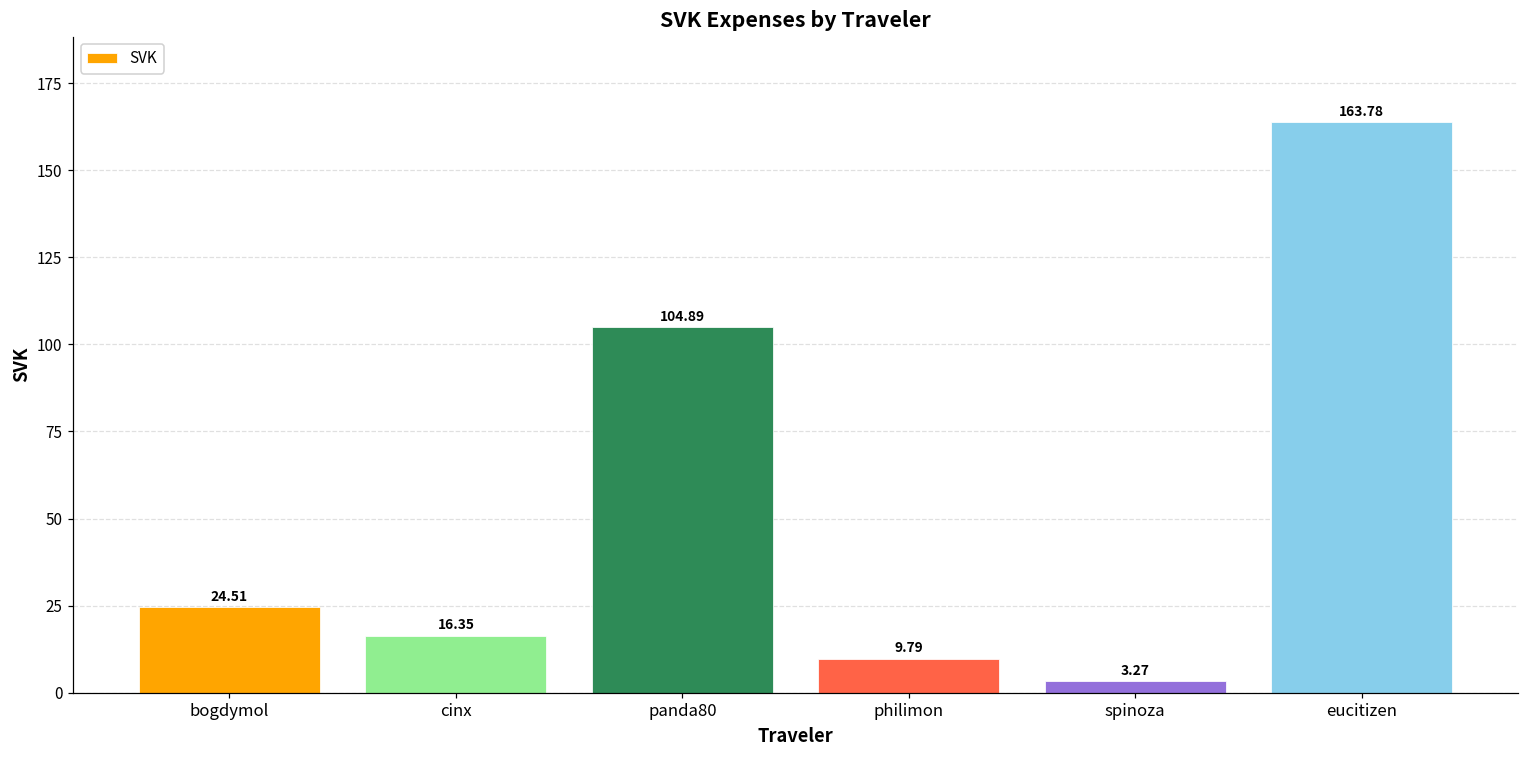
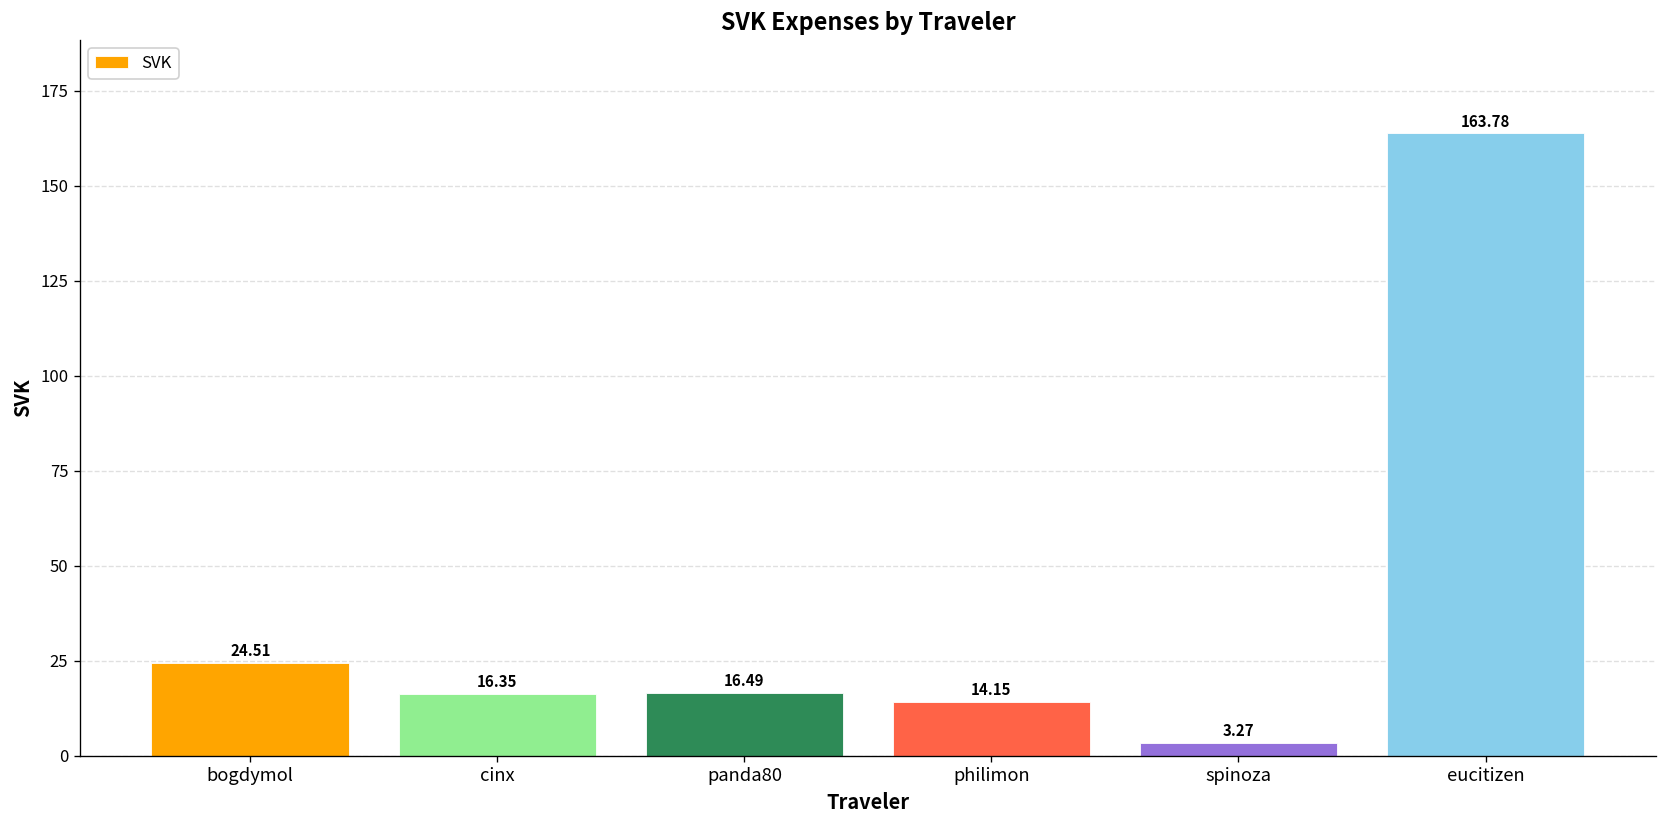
panda80: 104.89 -> 16.49
philimon: 9.79 -> 14.15
